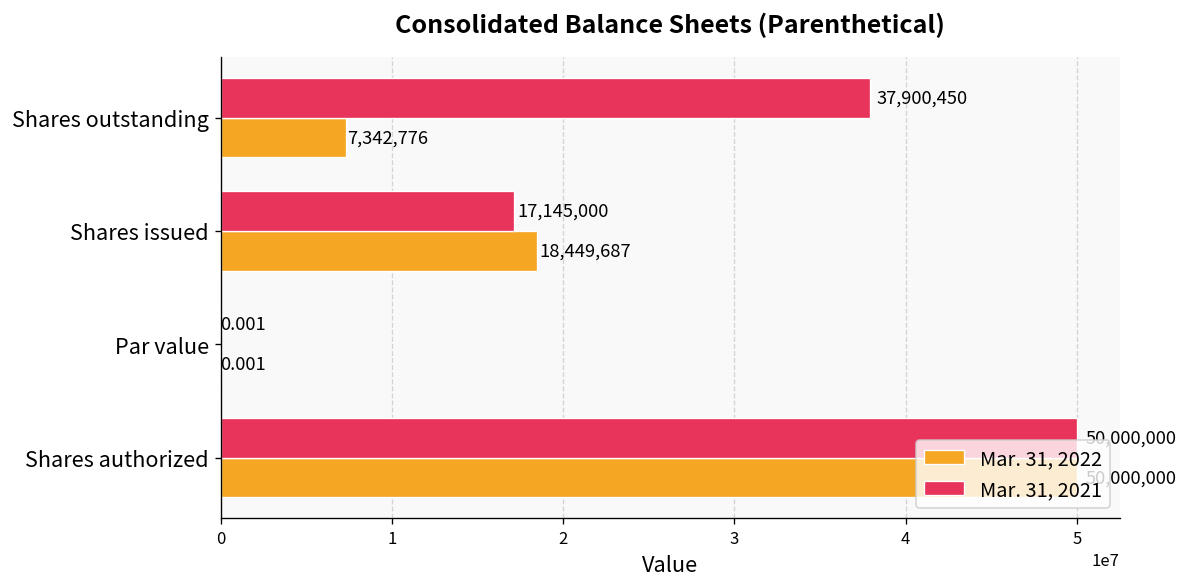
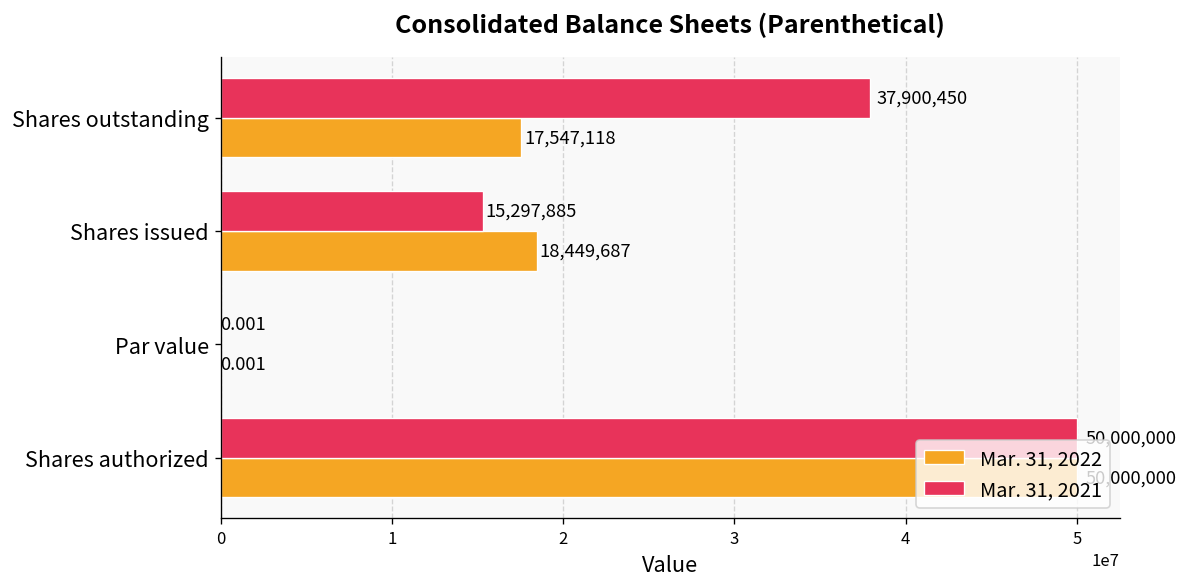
Mar. 31, 2022, Shares outstanding: 7,342,776 -> 17,547,118
Mar. 31, 2021, Shares issued: 17,145,000 -> 15,297,885
